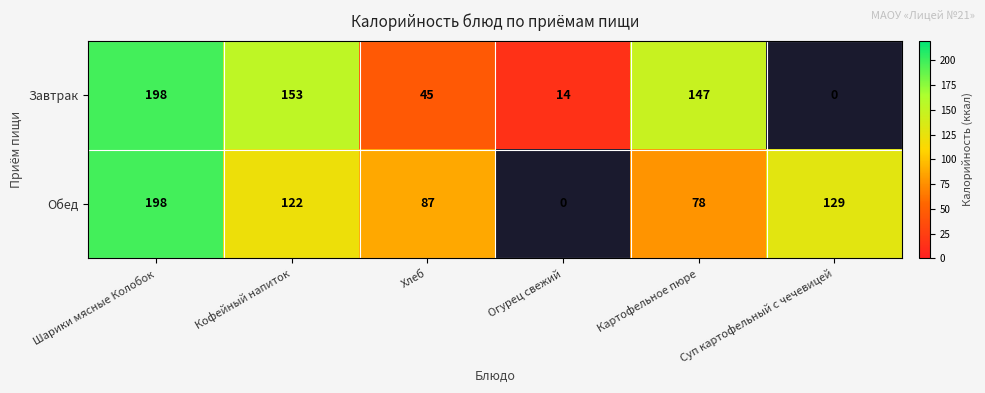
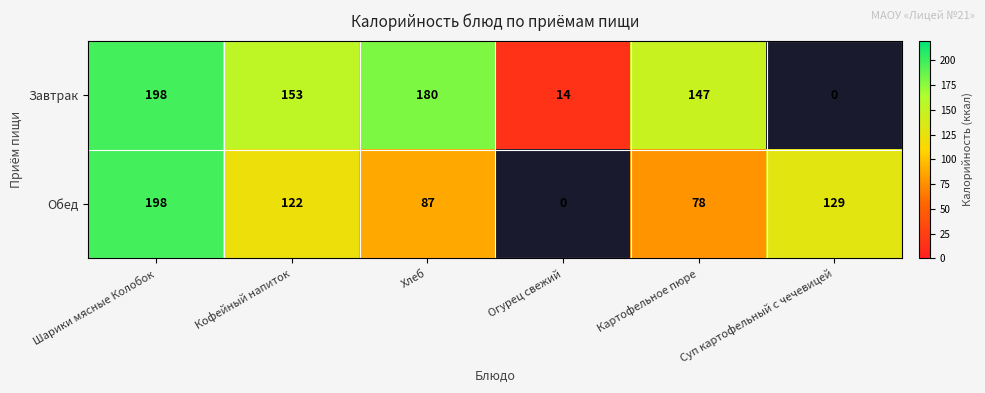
Завтрак, Хлеб: 45 -> 180
